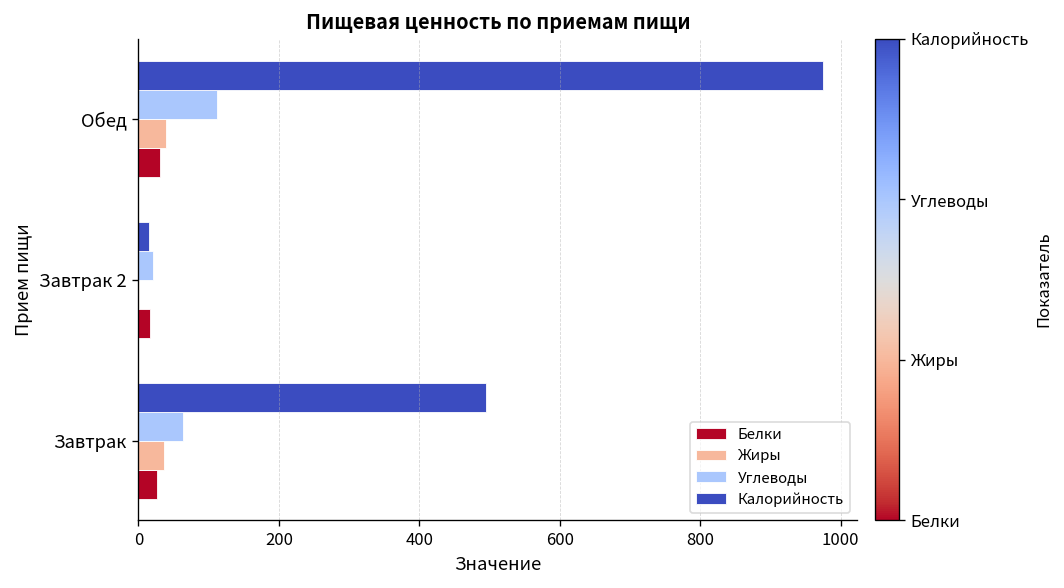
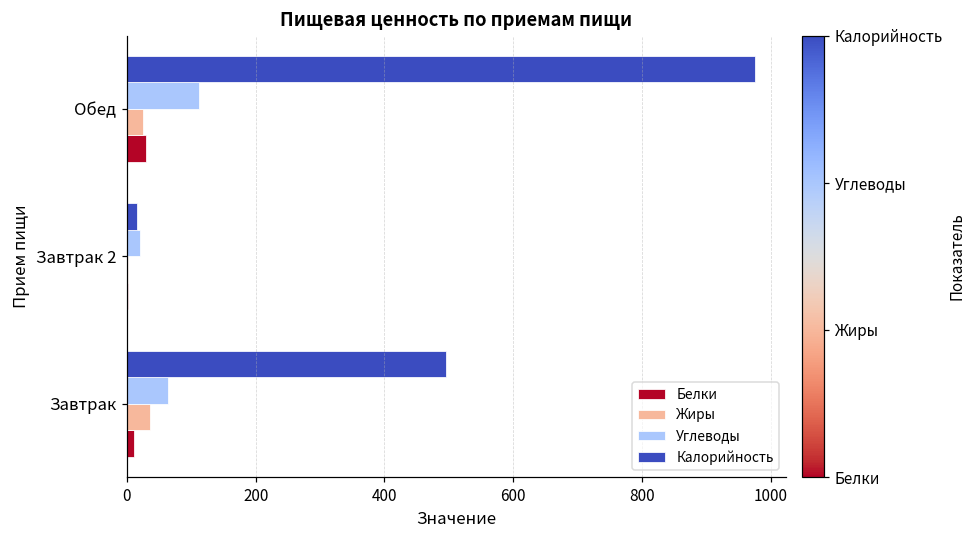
Жиры, Обед: 40 -> 30
Белки, Завтрак 2: 20 -> 0
Белки, Завтрак: 30 -> 10
